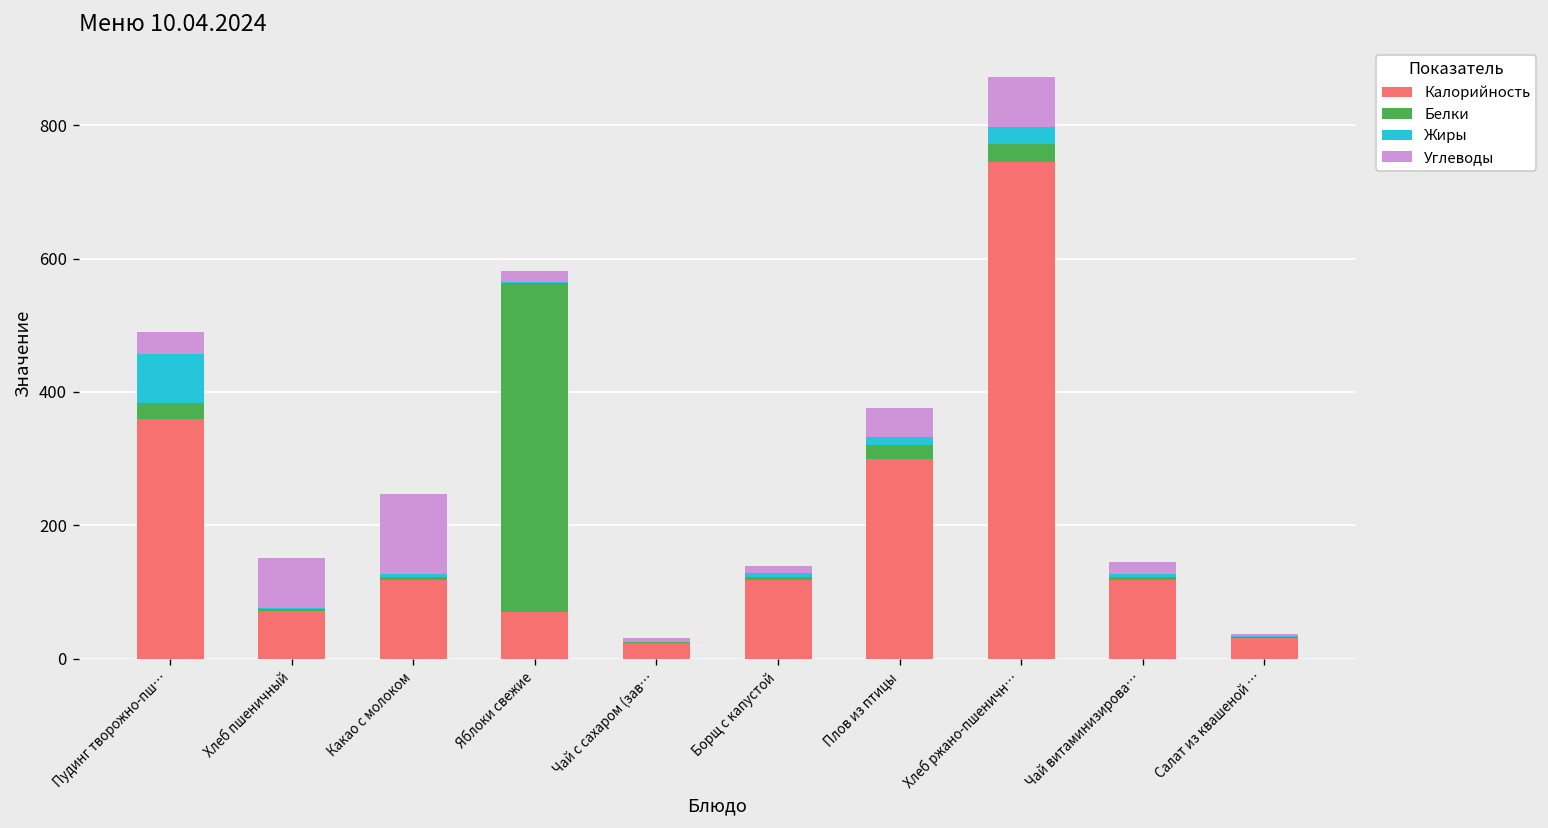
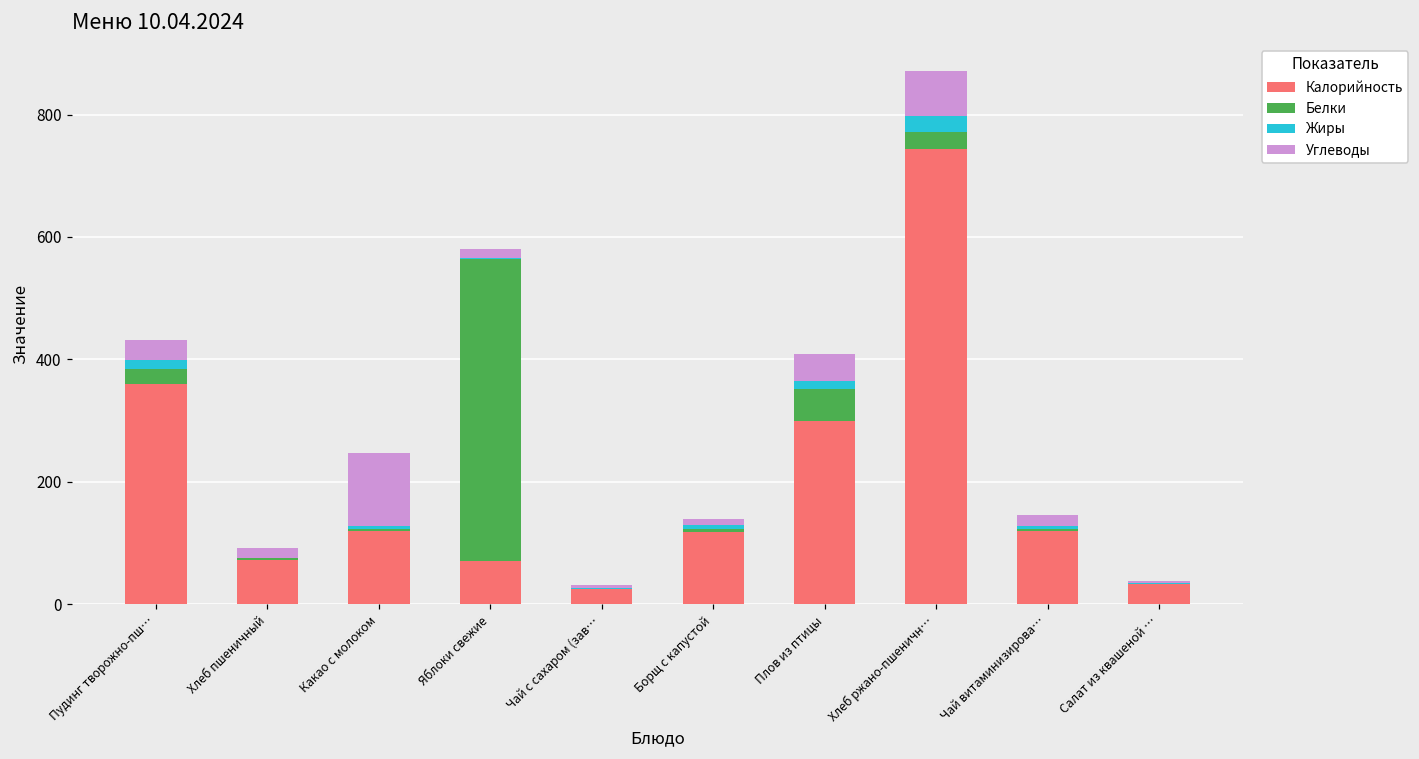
Жиры, Пудинг творожно-пш…: 70 -> 20
Углеводы, Хлеб пшеничный: 80 -> 20
Белки, Плов из птицы: 20 -> 50
